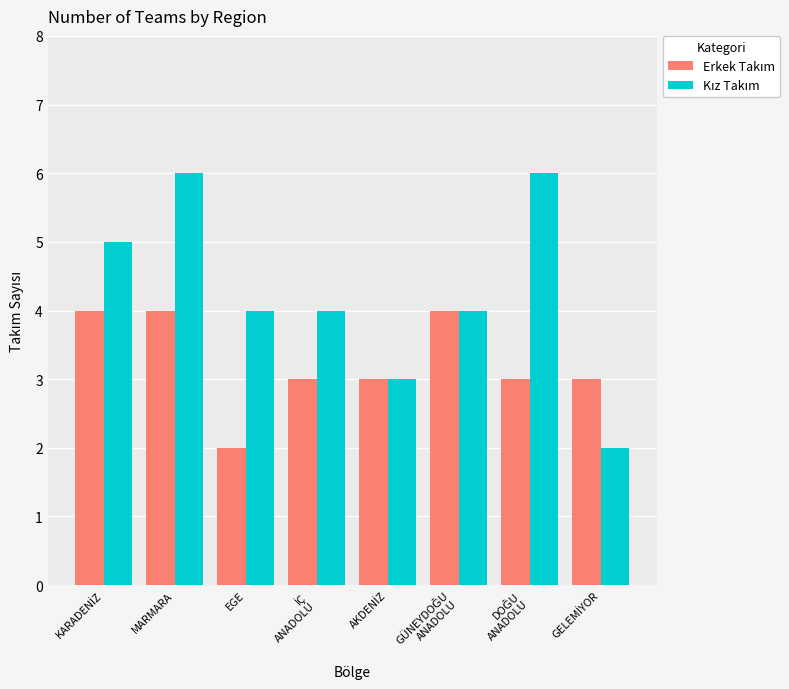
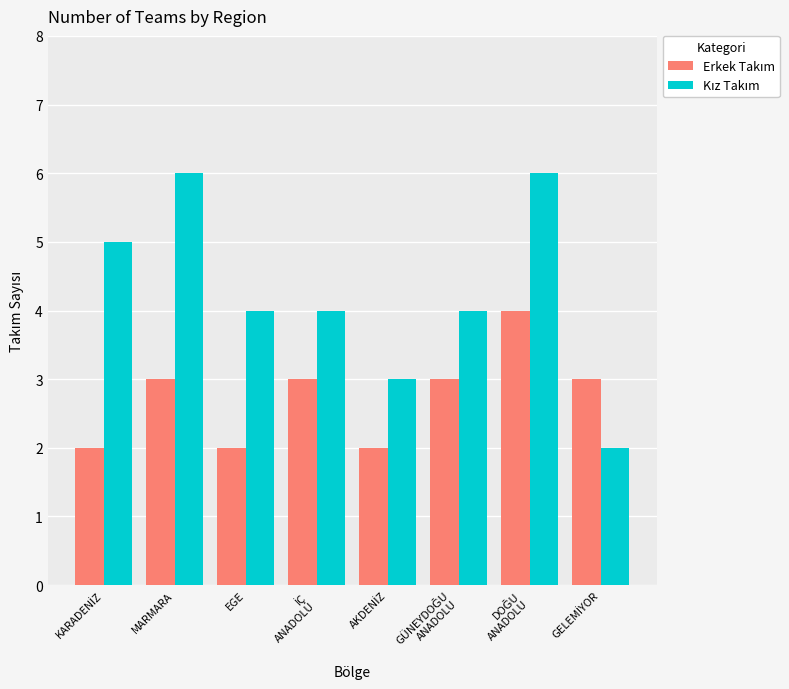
Erkek Takım, KARADENİZ: 4 -> 2
Erkek Takım, MARMARA: 4 -> 3
Erkek Takım, AKDENİZ: 3 -> 2
Erkek Takım, GÜNEYDOĞU ANADOLU: 4 -> 3
Erkek Takım, DOĞU ANADOLU: 3 -> 4
